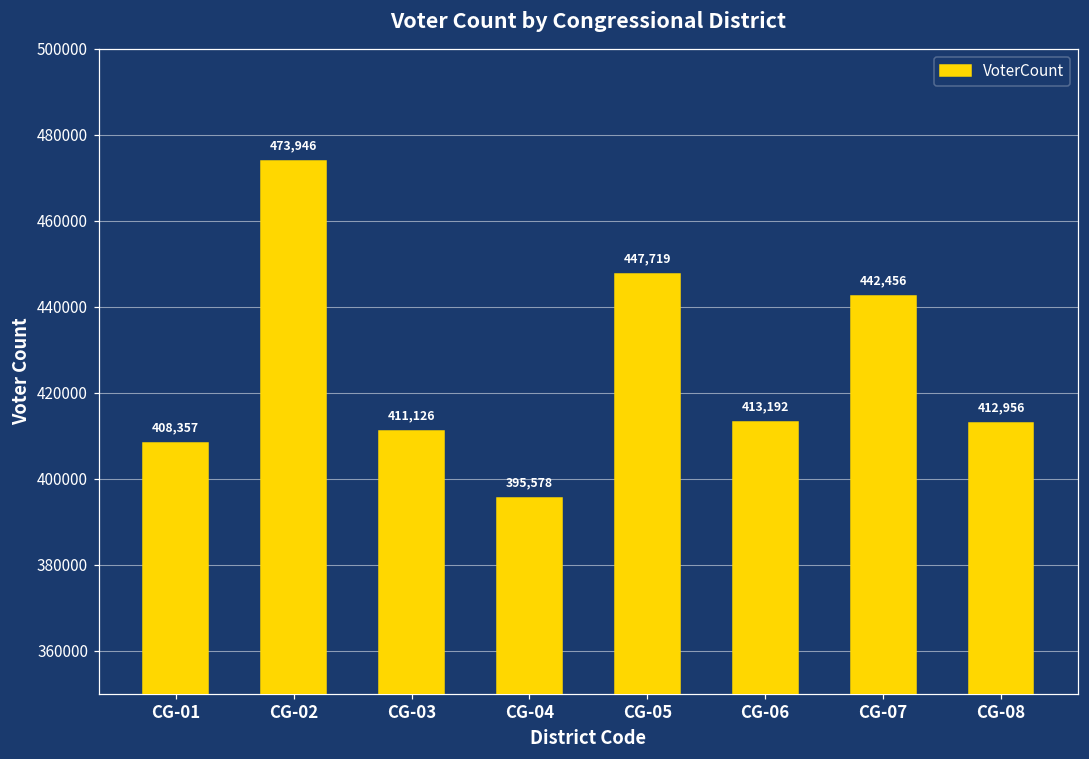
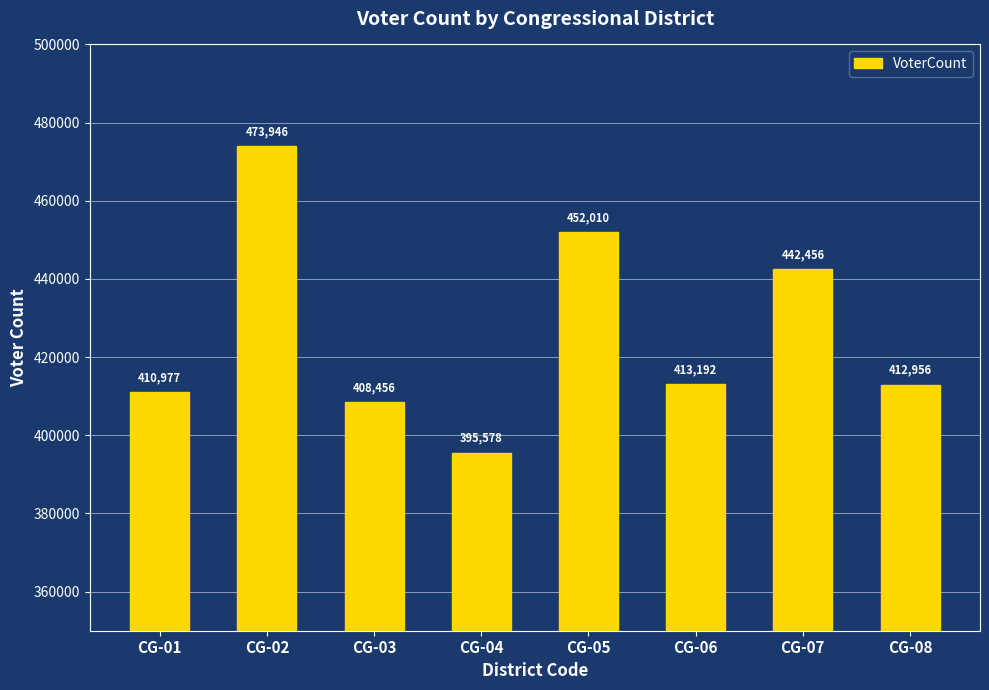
CG-01: 408,357 -> 410,977
CG-03: 411,126 -> 408,456
CG-05: 447,719 -> 452,010
